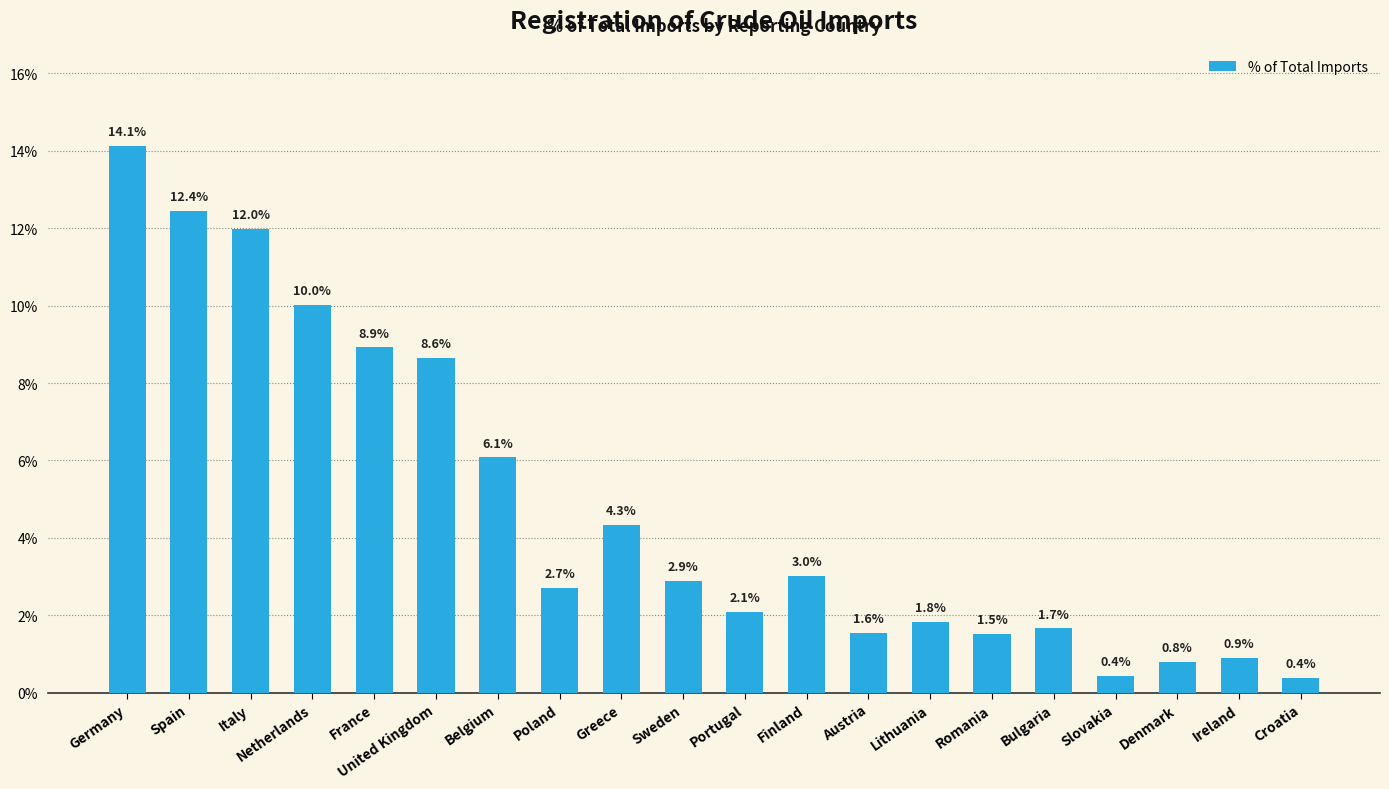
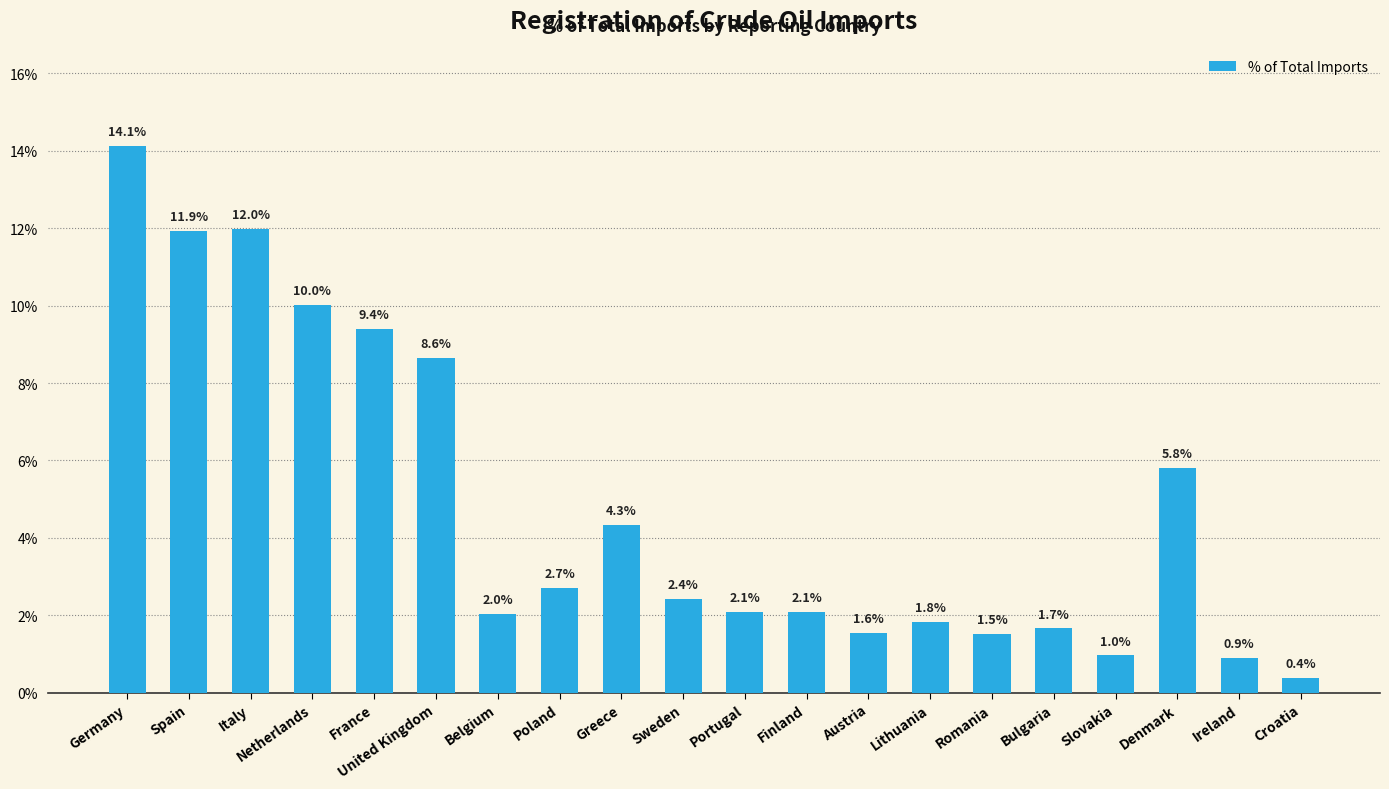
Spain: 12.4% -> 11.9%
France: 8.9% -> 9.4%
Belgium: 6.1% -> 2.0%
Sweden: 2.9% -> 2.4%
Finland: 3.0% -> 2.1%
Slovakia: 0.4% -> 1.0%
Denmark: 0.8% -> 5.8%
